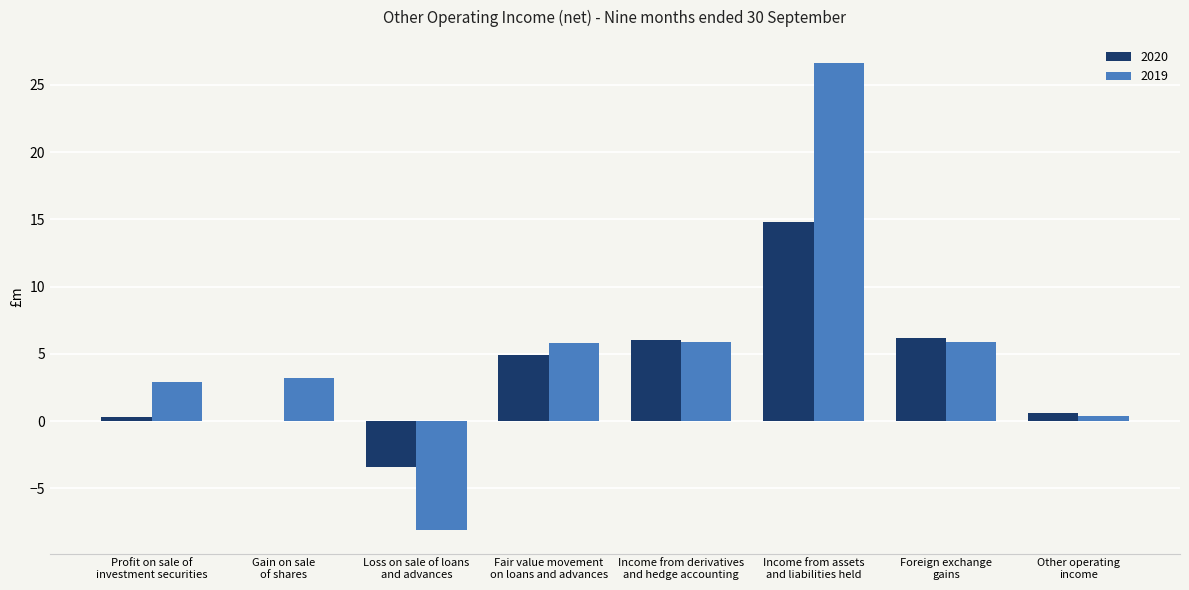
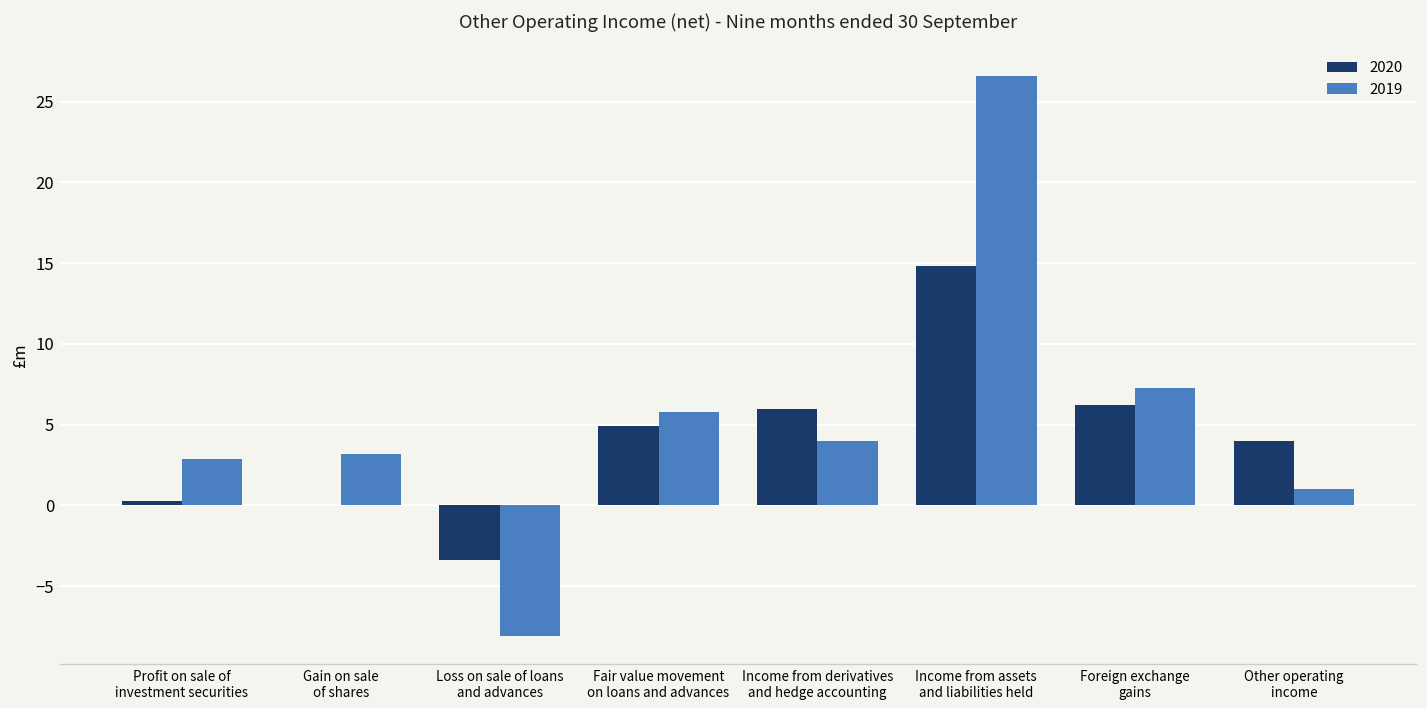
2019, Income from derivatives and hedge accounting: 5.9 -> 4.0
2019, Foreign exchange gains: 5.9 -> 7.3
2020, Other operating income: 0.6 -> 4.0
2019, Other operating income: 0.4 -> 1.0
